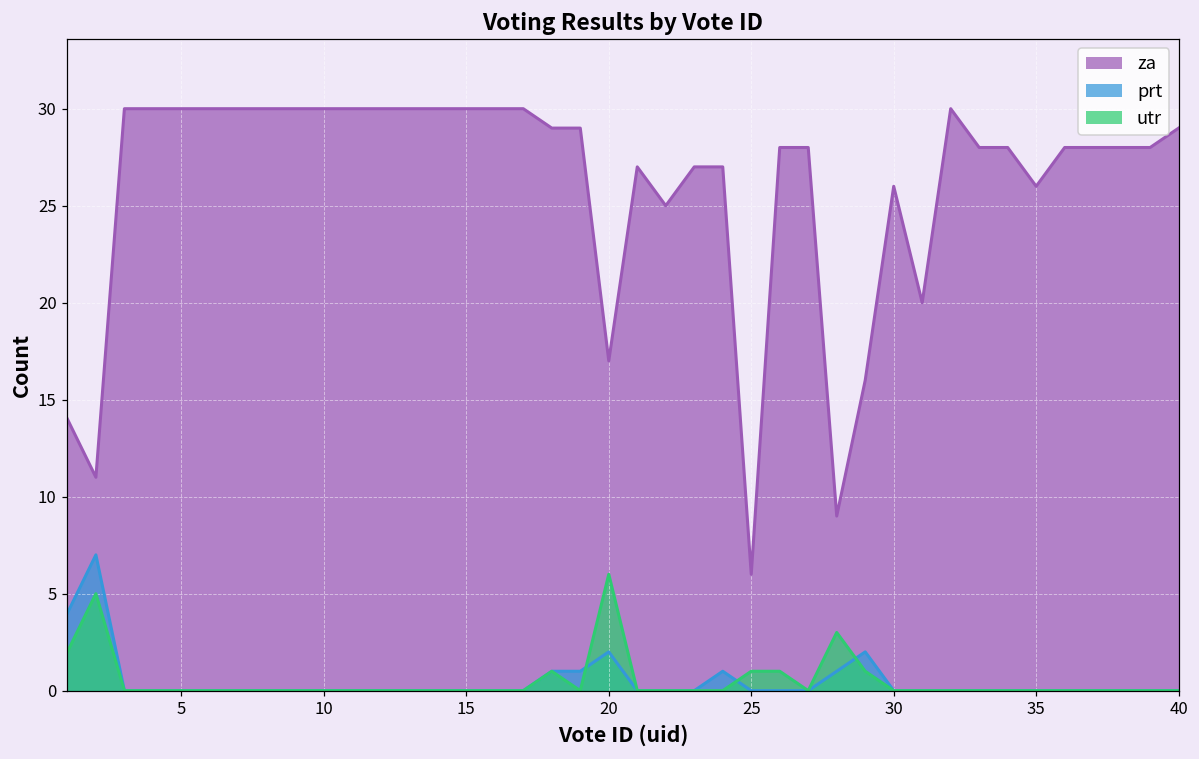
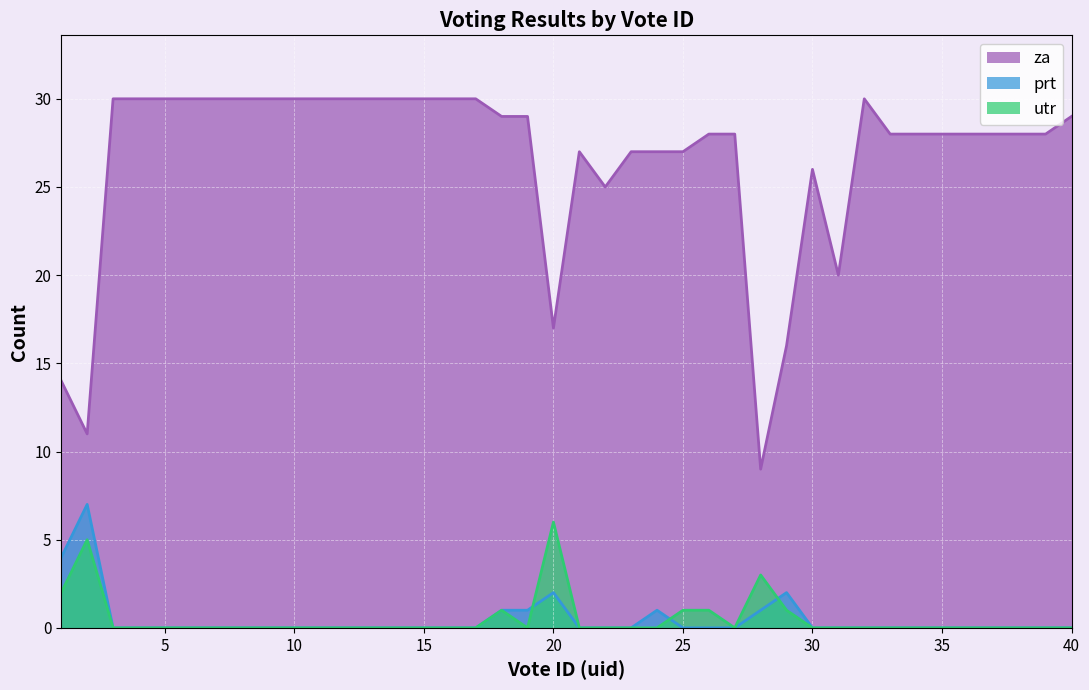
za, 25: 6 -> 27
za, 35: 26 -> 28
